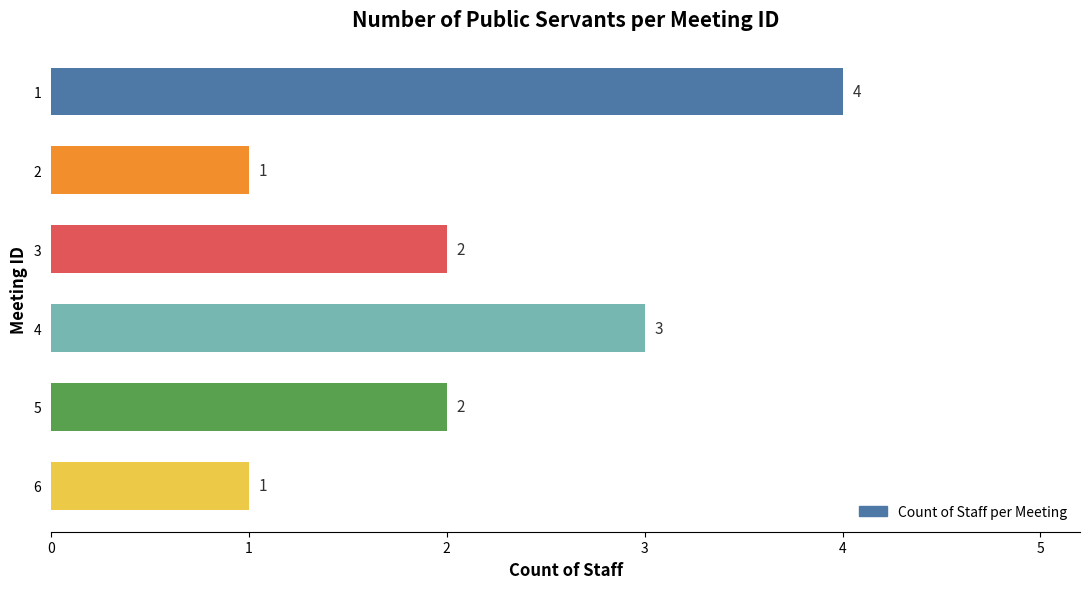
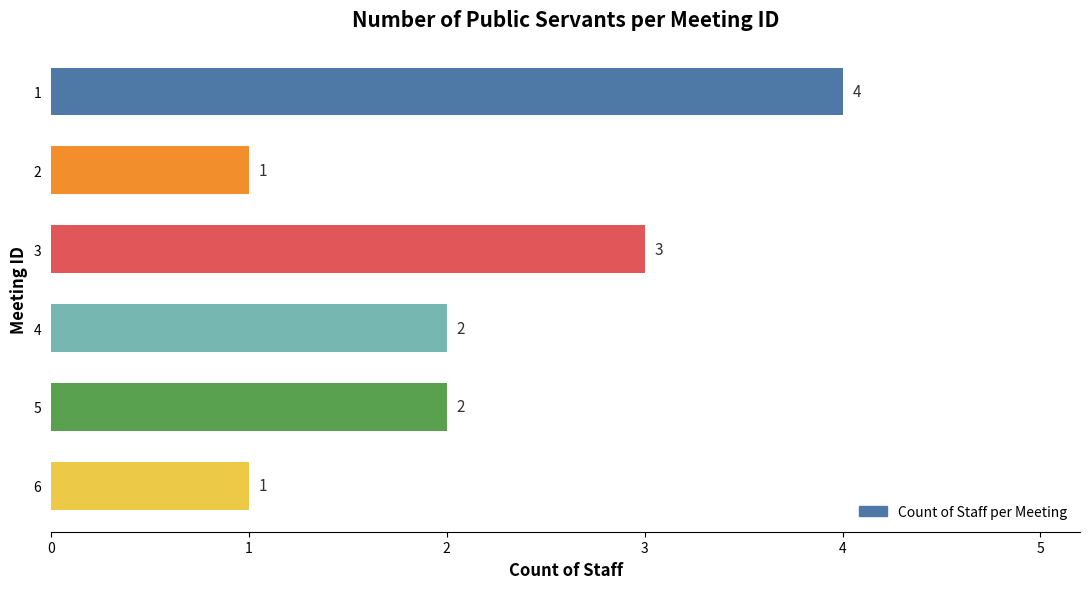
3: 2 -> 3
4: 3 -> 2
